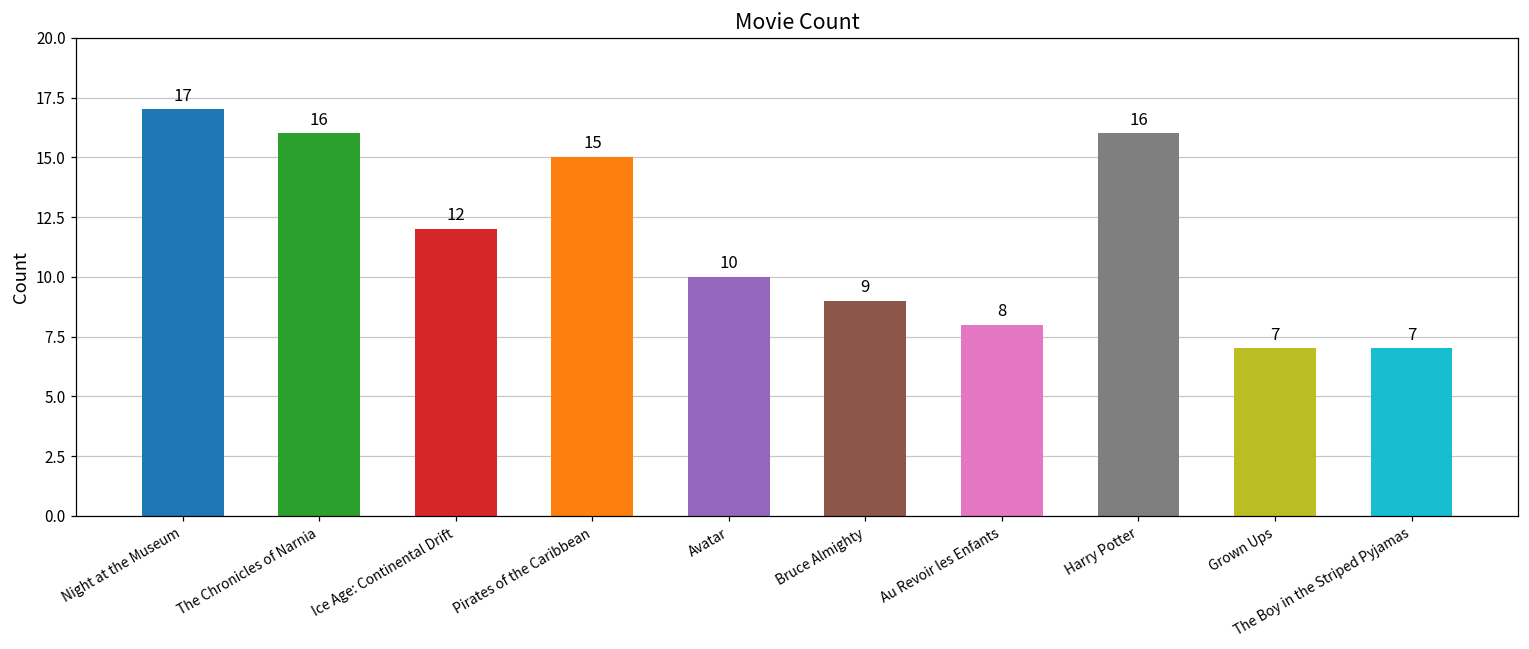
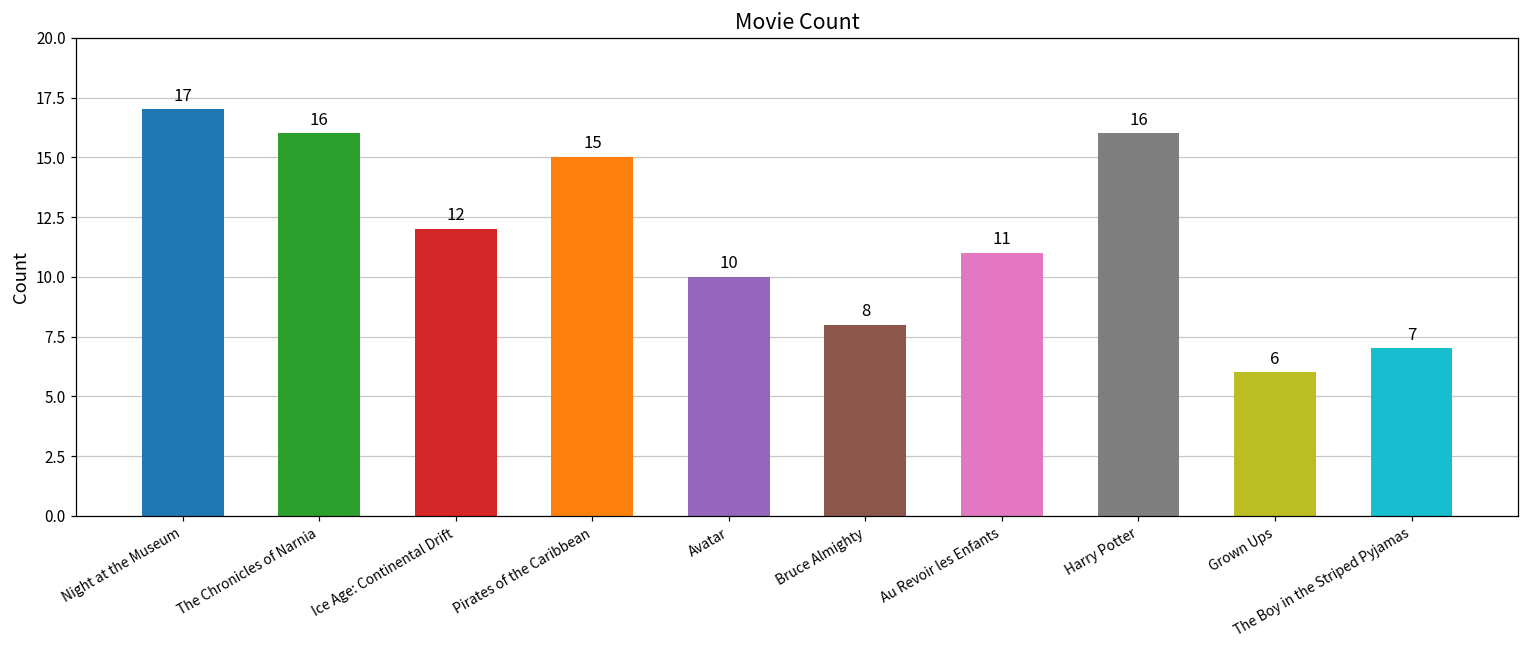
Bruce Almighty: 9 -> 8
Au Revoir les Enfants: 8 -> 11
Grown Ups: 7 -> 6
